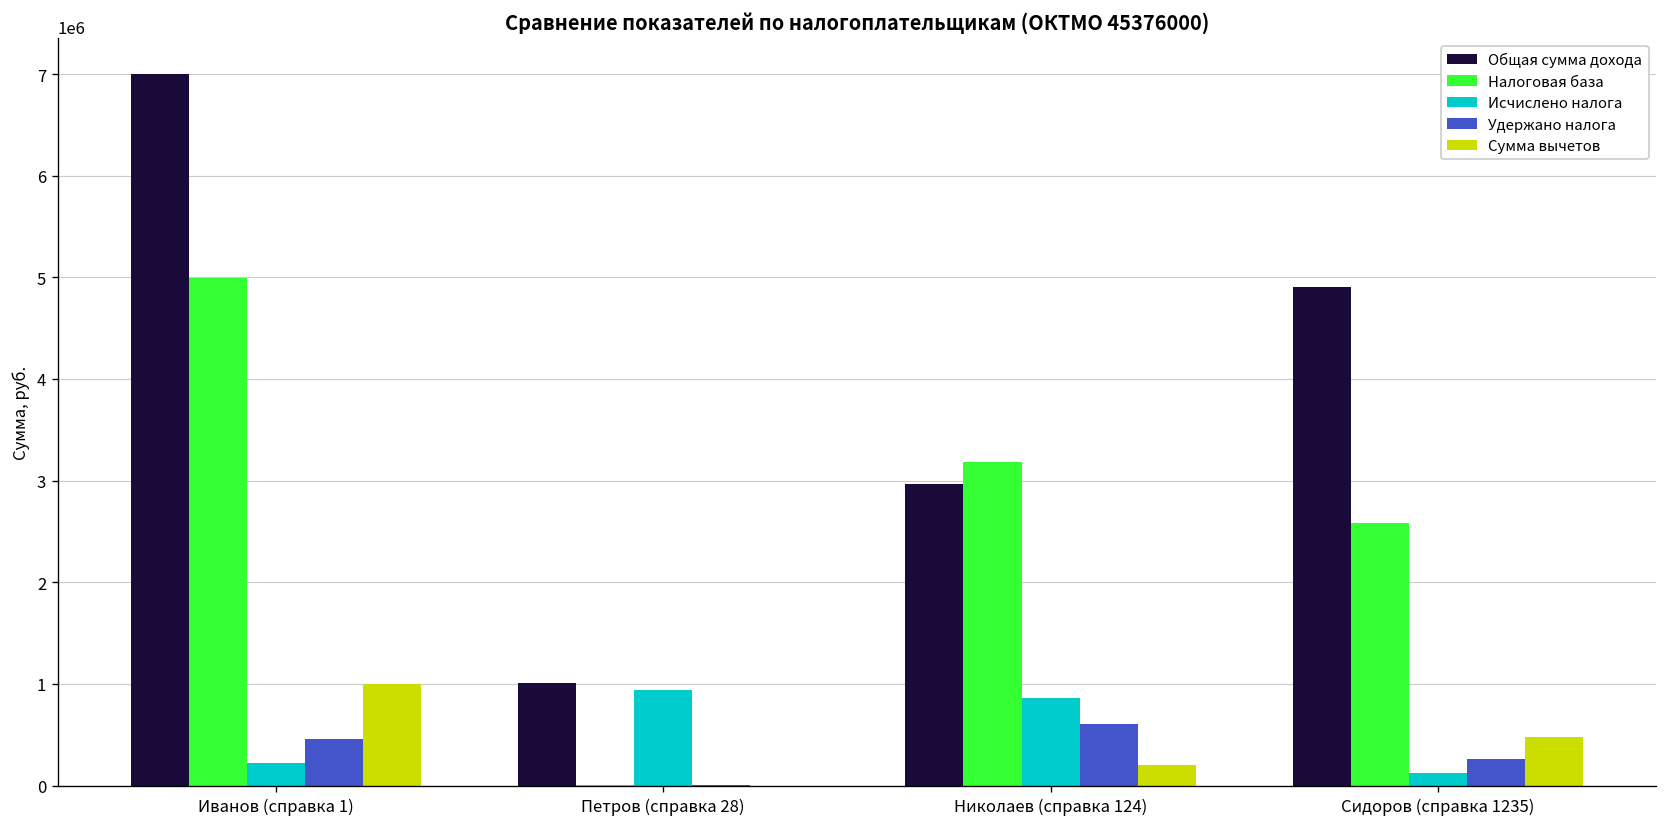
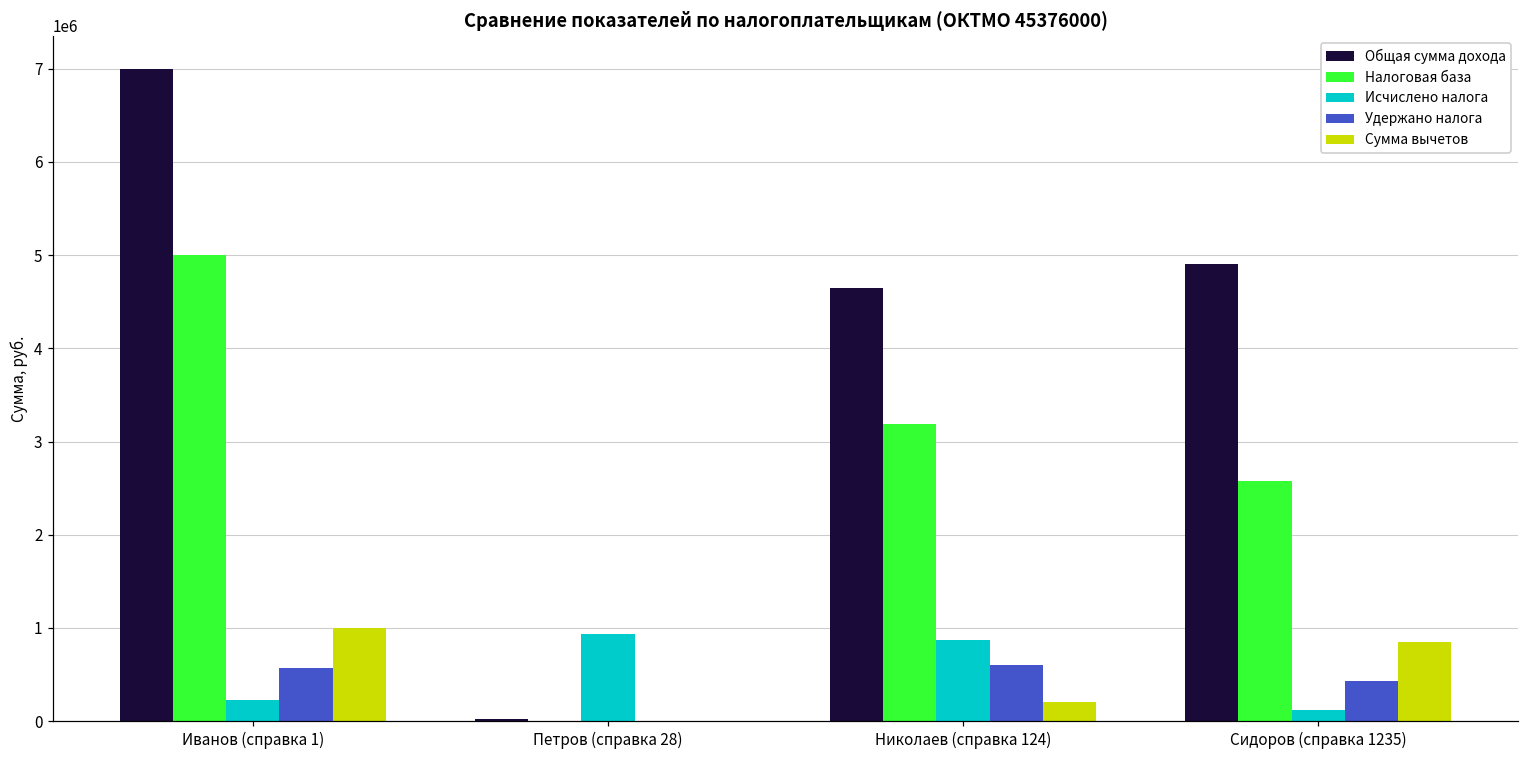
Удержано налога, Иванов (справка 1): 500000 -> 600000
Общая сумма дохода, Петров (справка 28): 1000000 -> 0
Общая сумма дохода, Николаев (справка 124): 3000000 -> 4700000
Удержано налога, Сидоров (справка 1235): 300000 -> 400000
Сумма вычетов, Сидоров (справка 1235): 500000 -> 800000
